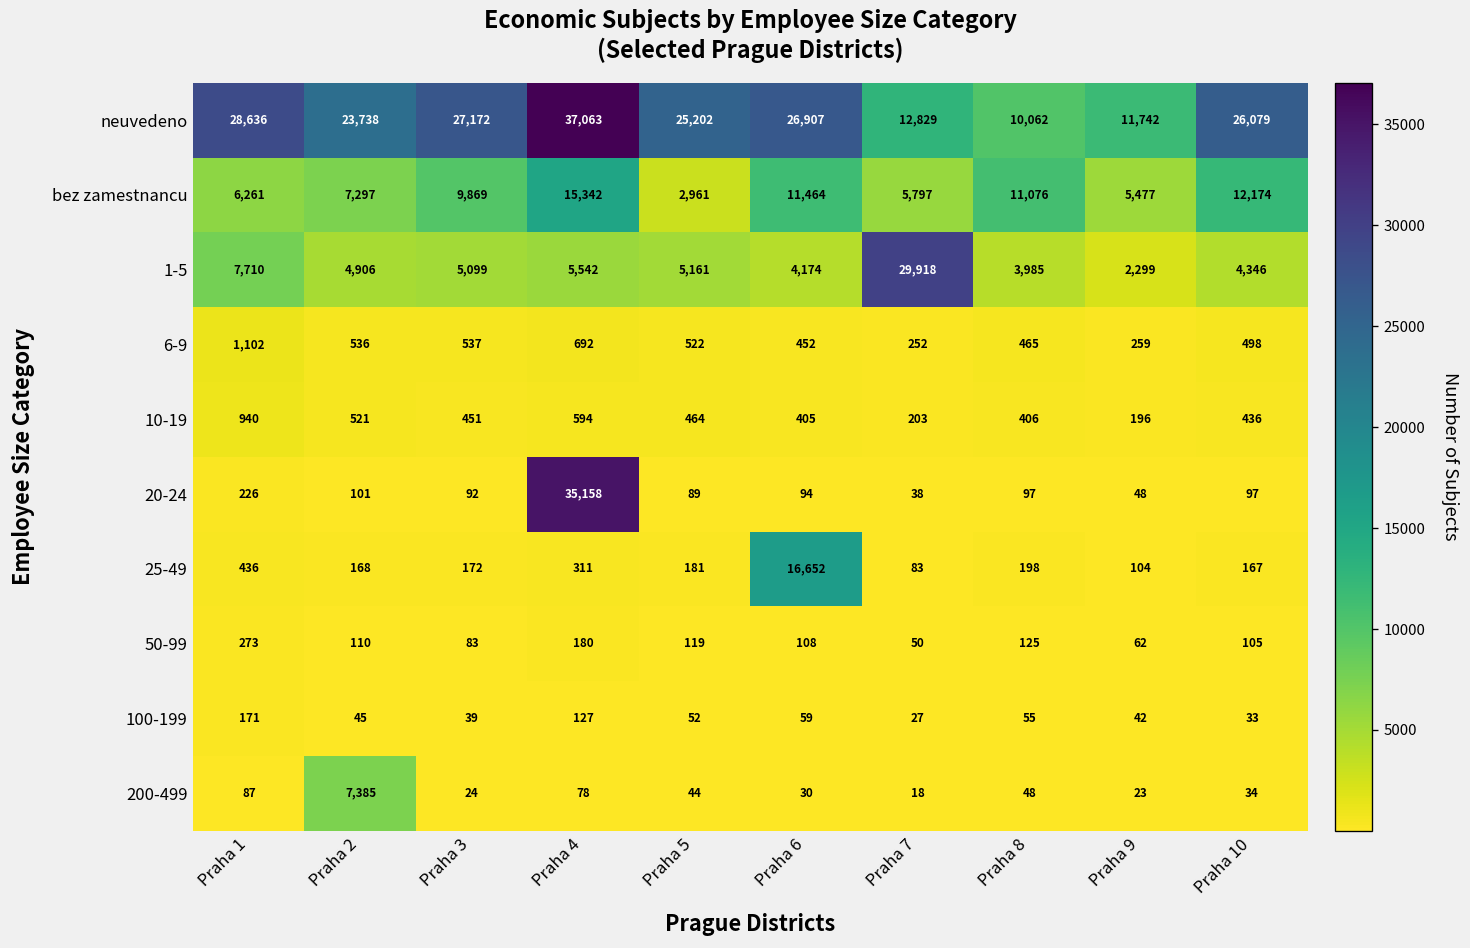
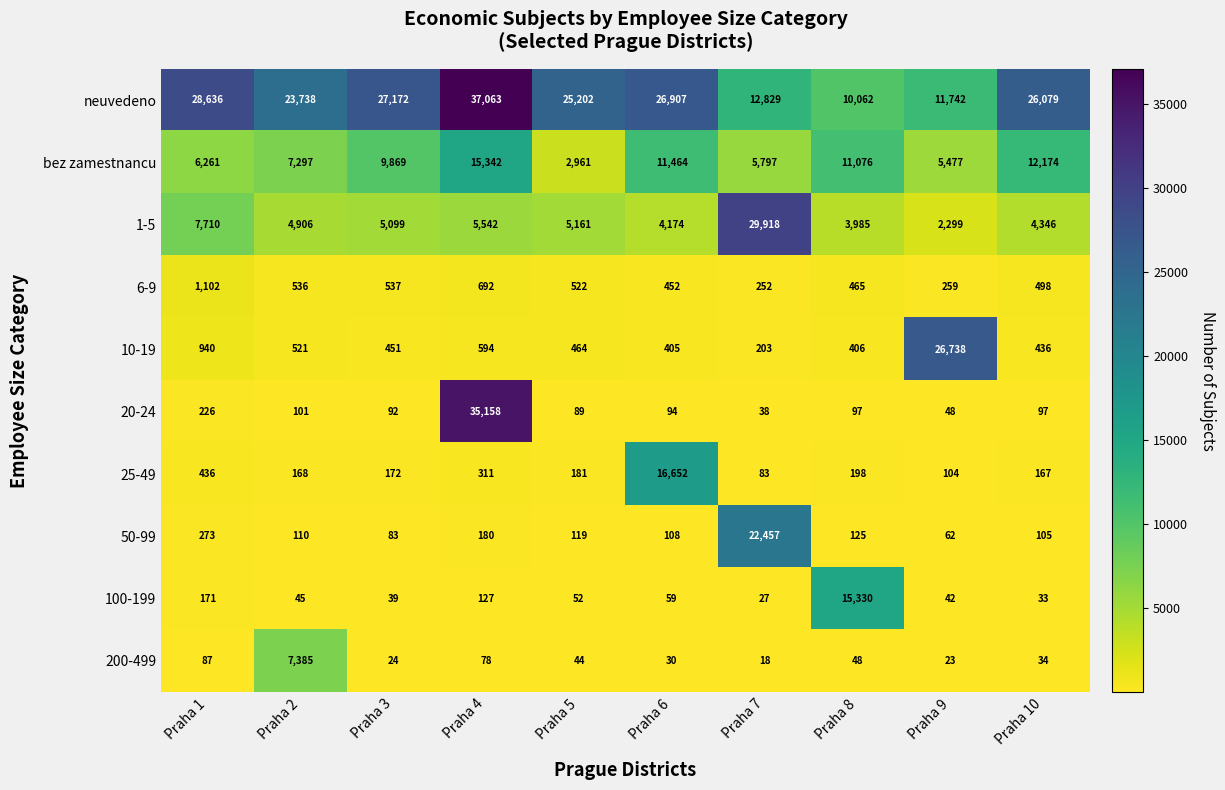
10-19, Praha 9: 196 -> 26,738
50-99, Praha 7: 50 -> 22,457
100-199, Praha 8: 55 -> 15,330
